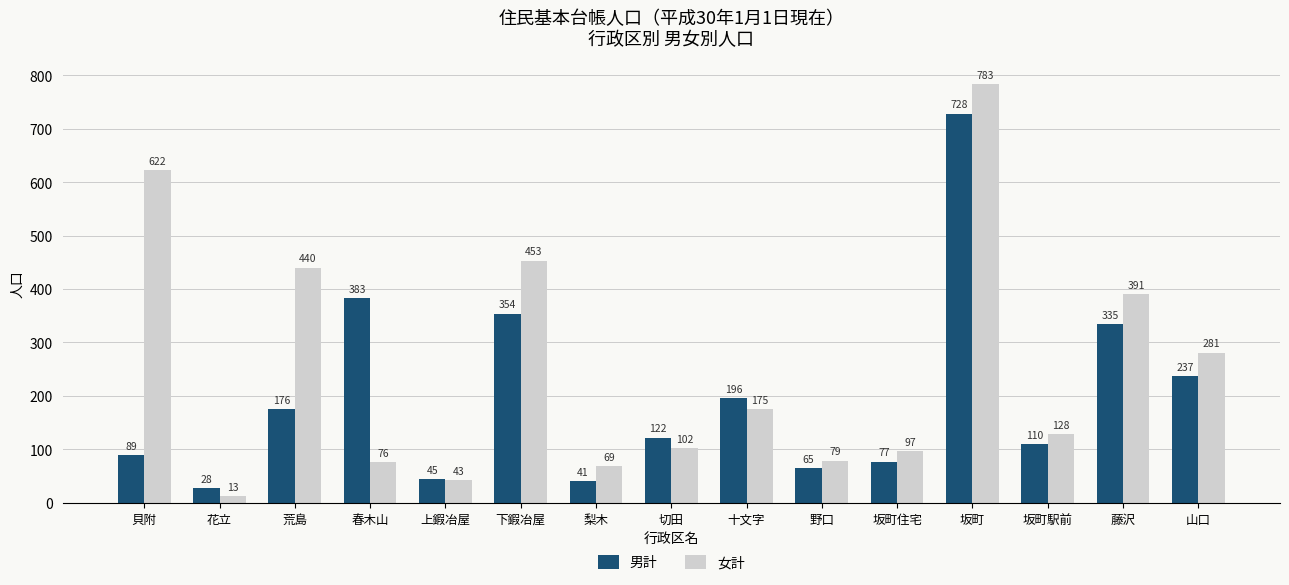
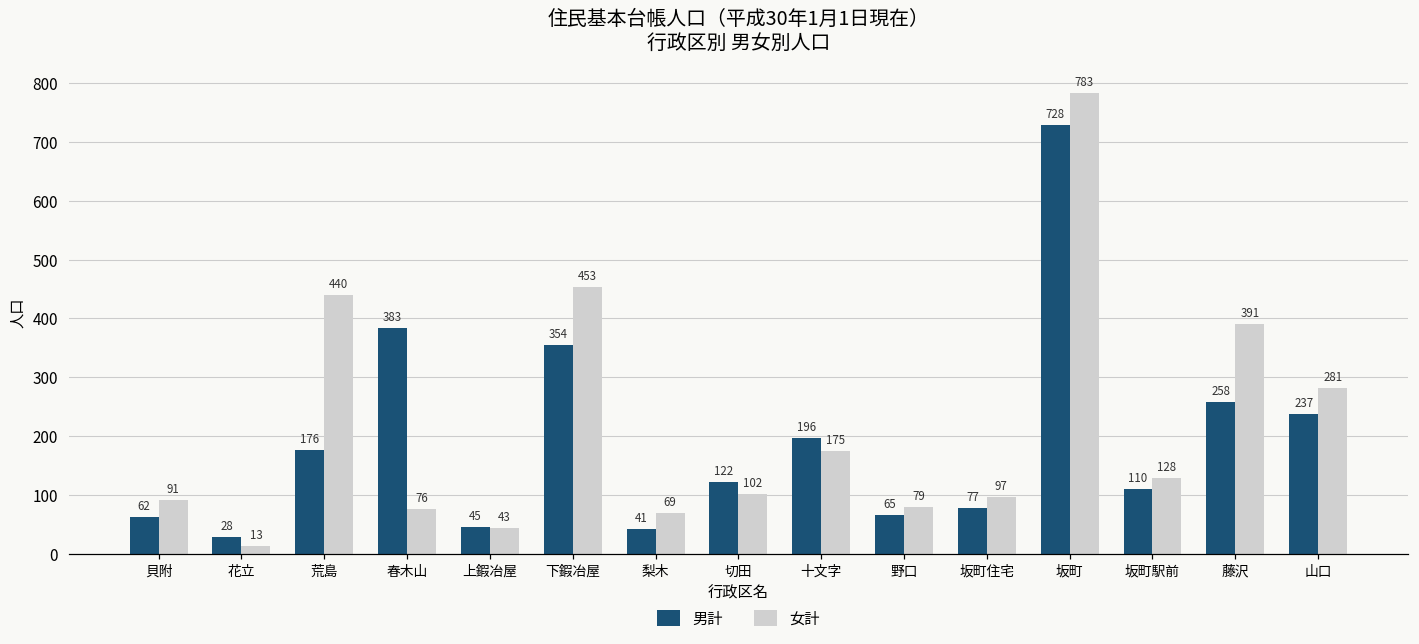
男計, 貝附: 89 -> 62
女計, 貝附: 622 -> 91
男計, 藤沢: 335 -> 258
